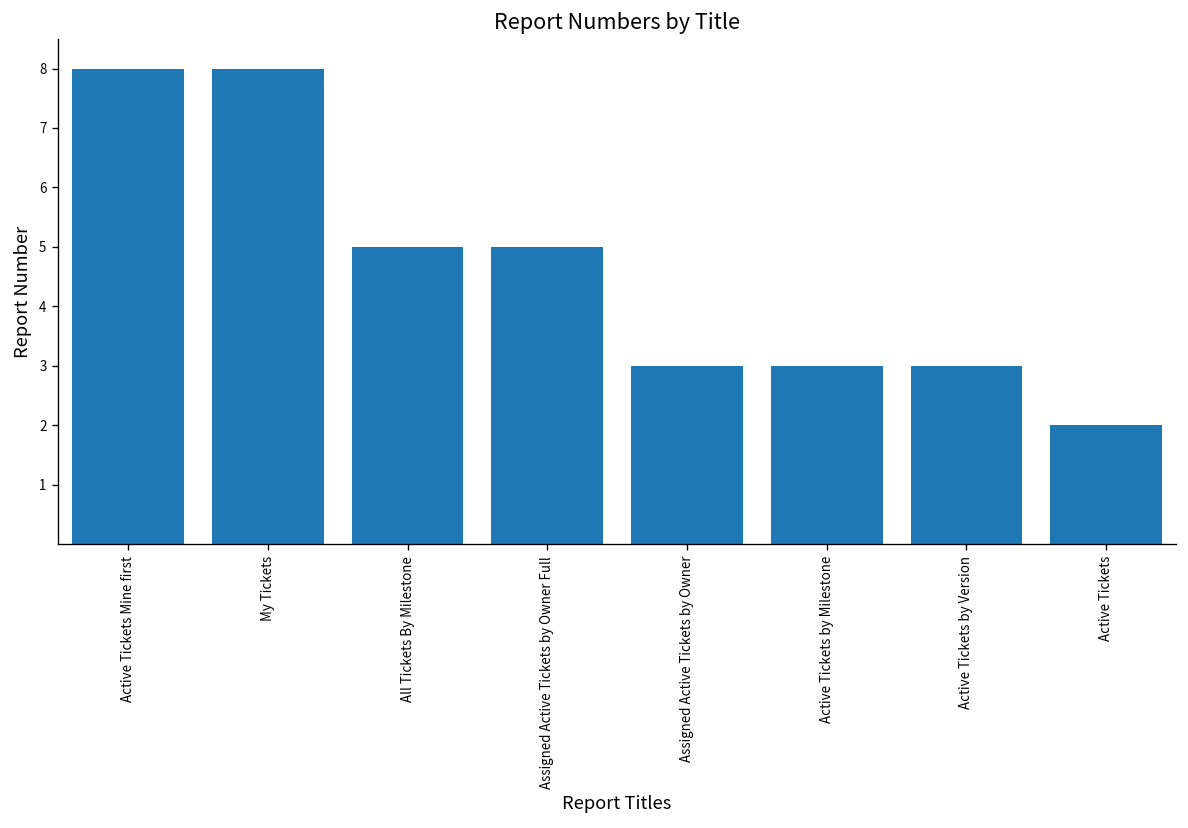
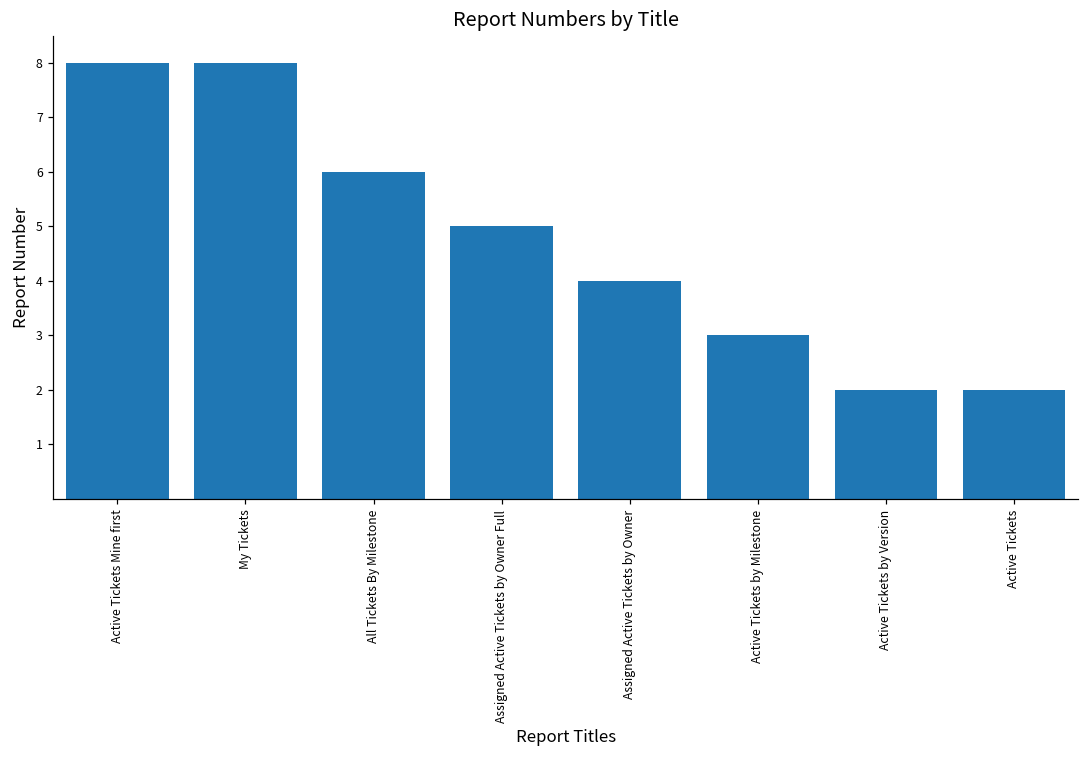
All Tickets By Milestone: 5 -> 6
Assigned Active Tickets by Owner: 3 -> 4
Active Tickets by Version: 3 -> 2
